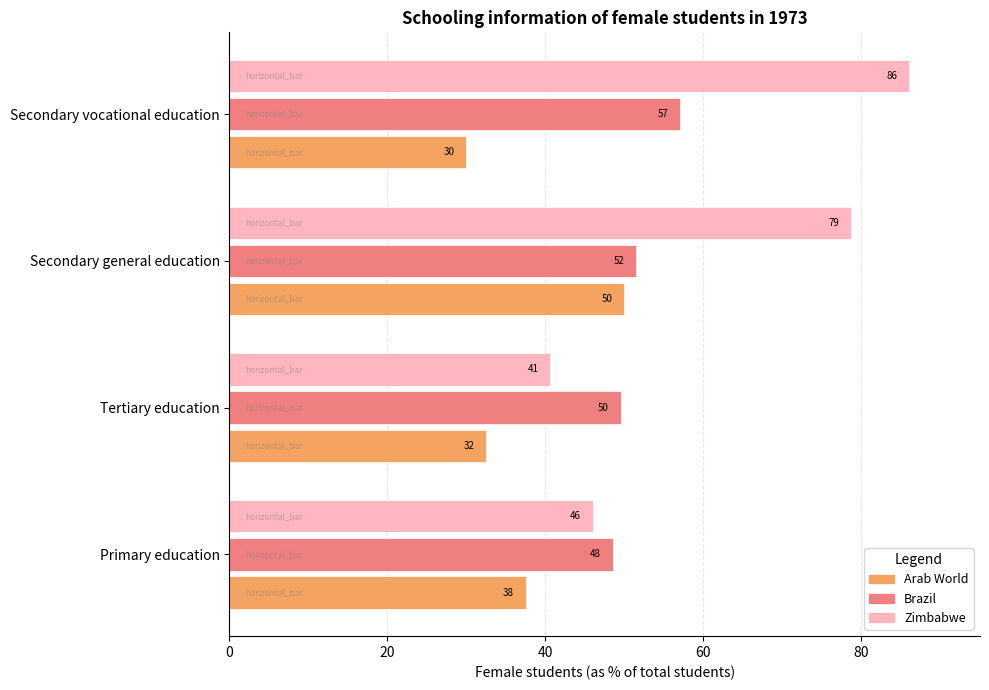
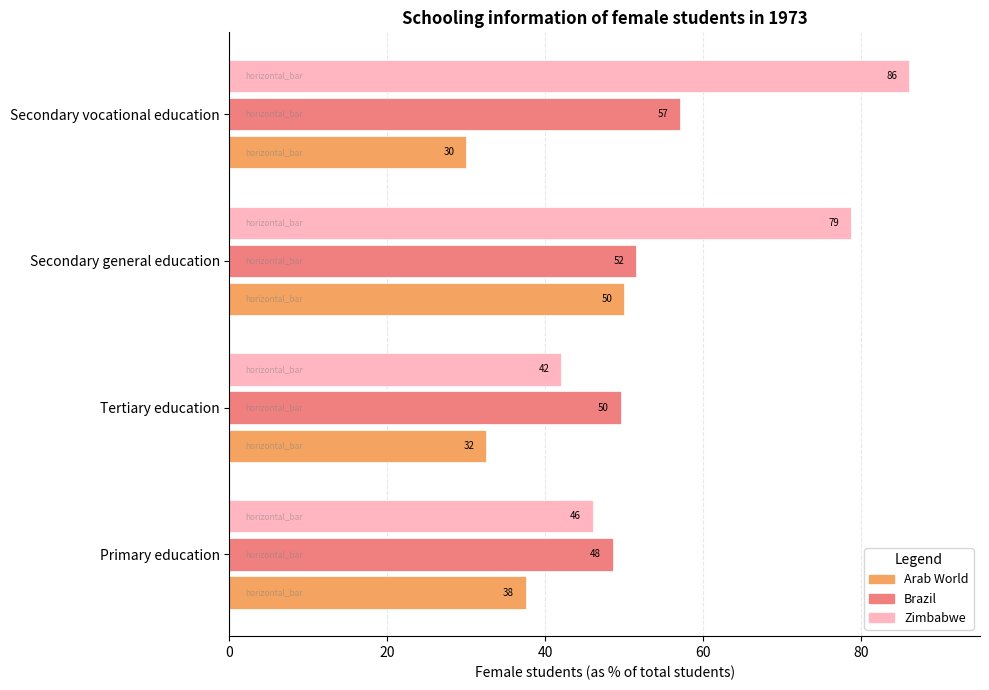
Zimbabwe, Tertiary education: 41 -> 42
